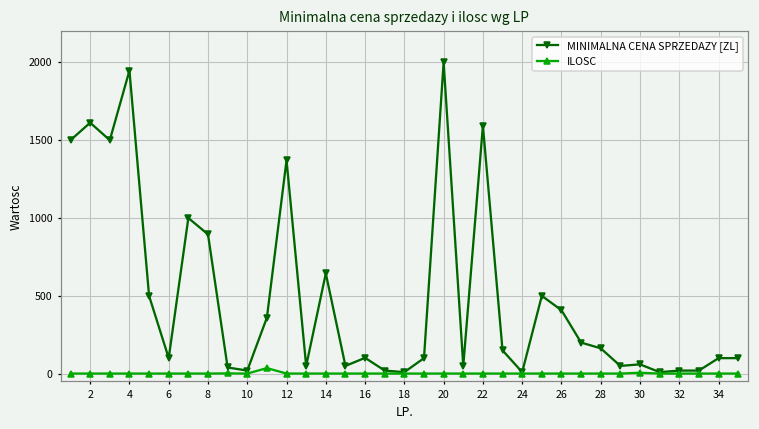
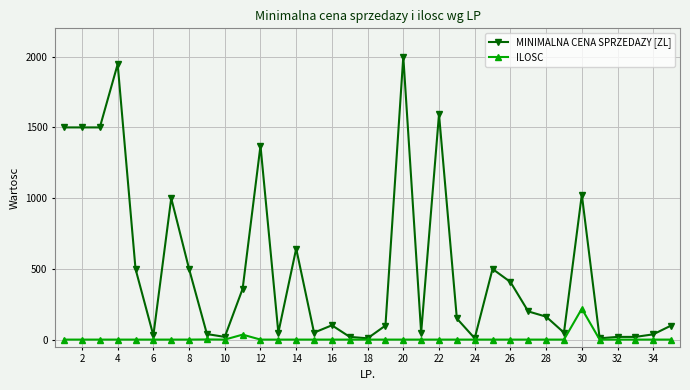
MINIMALNA CENA SPRZEDAZY [ZL], 2: 1610 -> 1500
MINIMALNA CENA SPRZEDAZY [ZL], 6: 100 -> 30
MINIMALNA CENA SPRZEDAZY [ZL], 8: 900 -> 500
MINIMALNA CENA SPRZEDAZY [ZL], 30: 60 -> 1030
ILOSC, 30: 10 -> 220
MINIMALNA CENA SPRZEDAZY [ZL], 34: 100 -> 40
